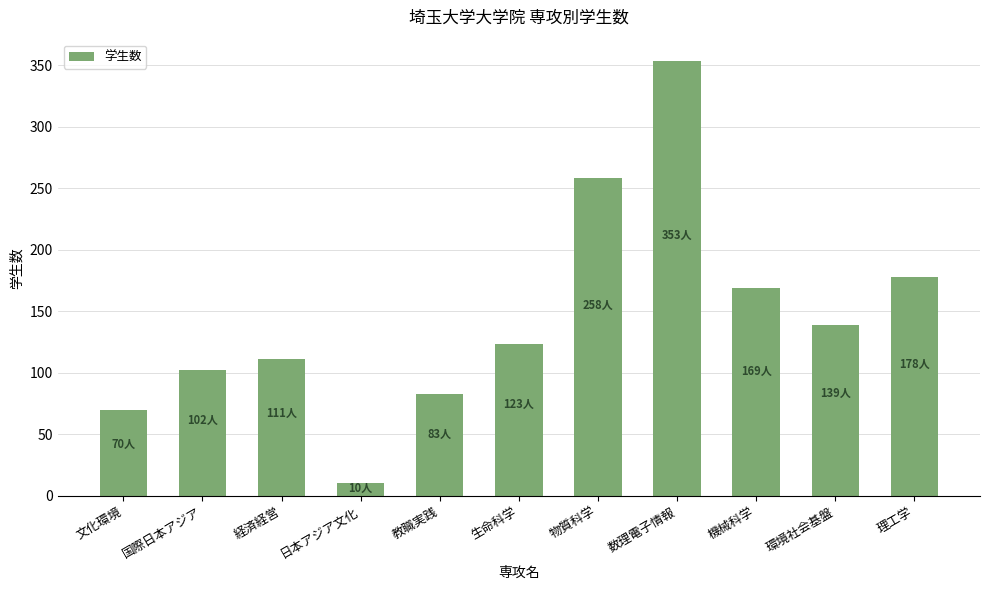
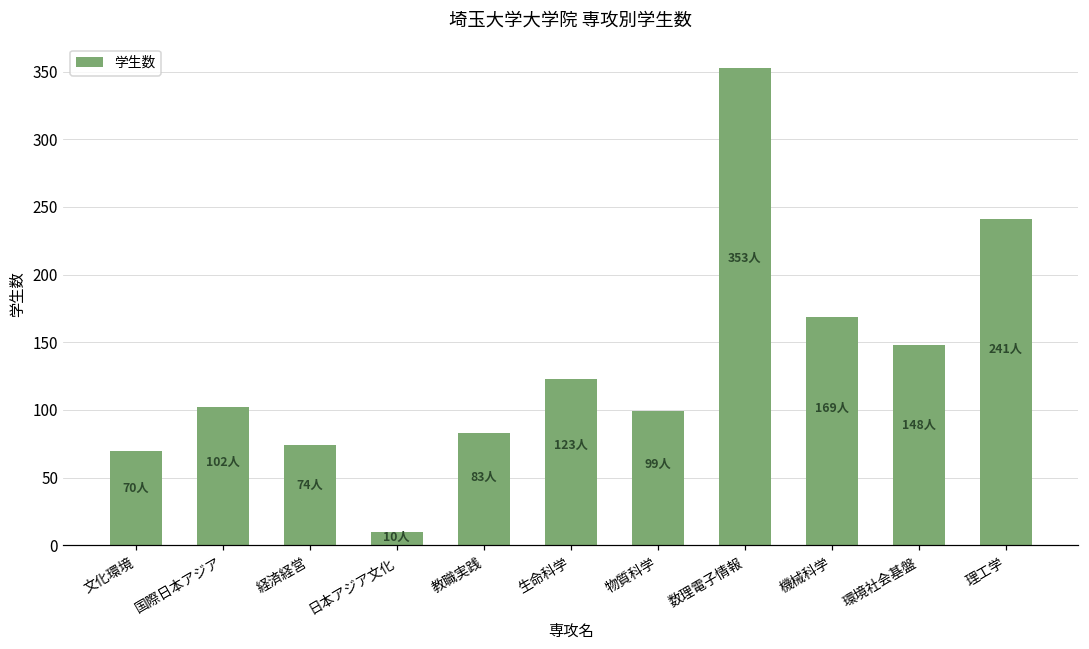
経済経営: 111人 -> 74人
物質科学: 258人 -> 99人
環境社会基盤: 139人 -> 148人
理工学: 178人 -> 241人
